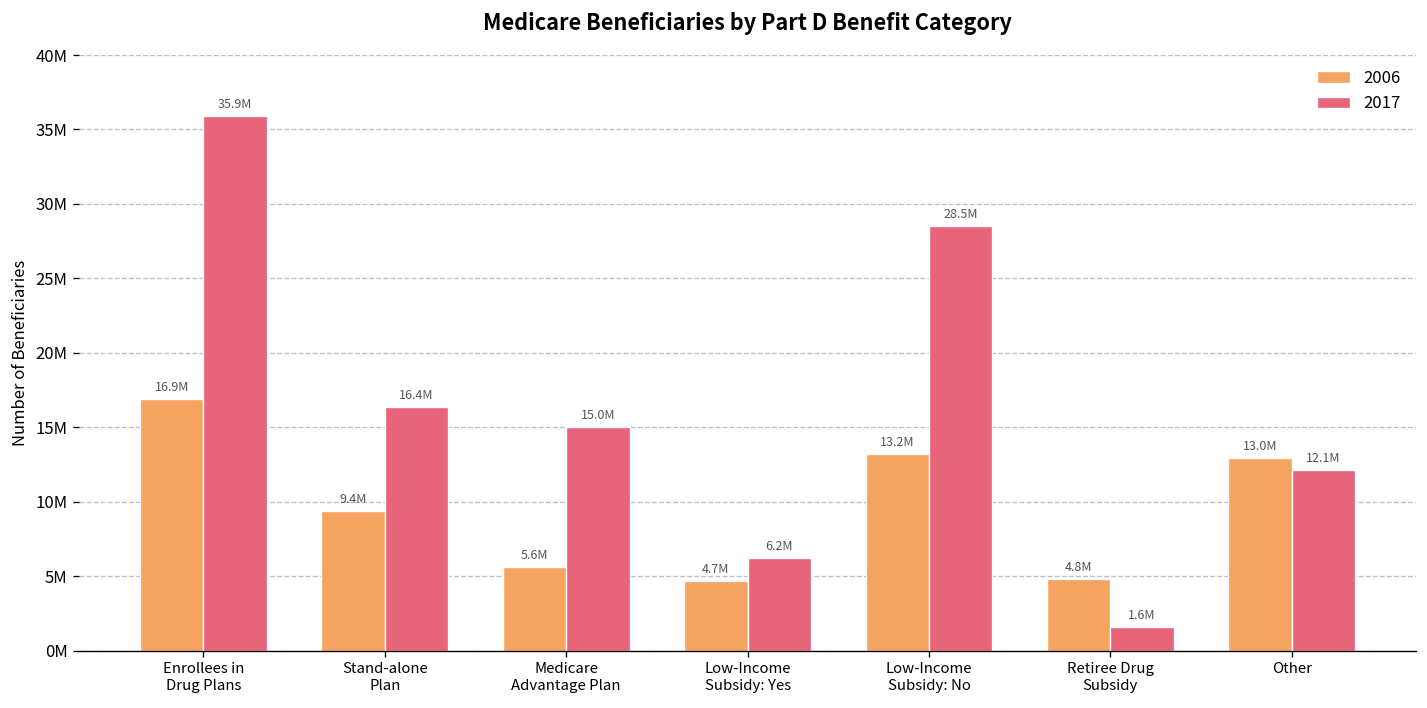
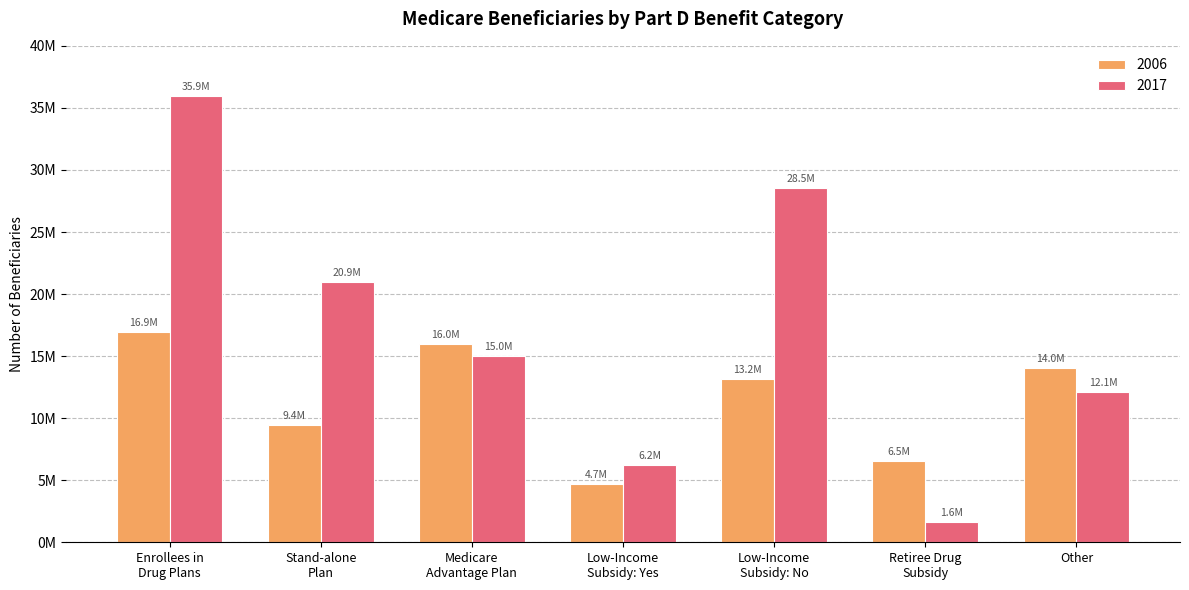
2017, Stand-alone Plan: 16.4M -> 20.9M
2006, Medicare Advantage Plan: 5.6M -> 16.0M
2006, Retiree Drug Subsidy: 4.8M -> 6.5M
2006, Other: 13.0M -> 14.0M
